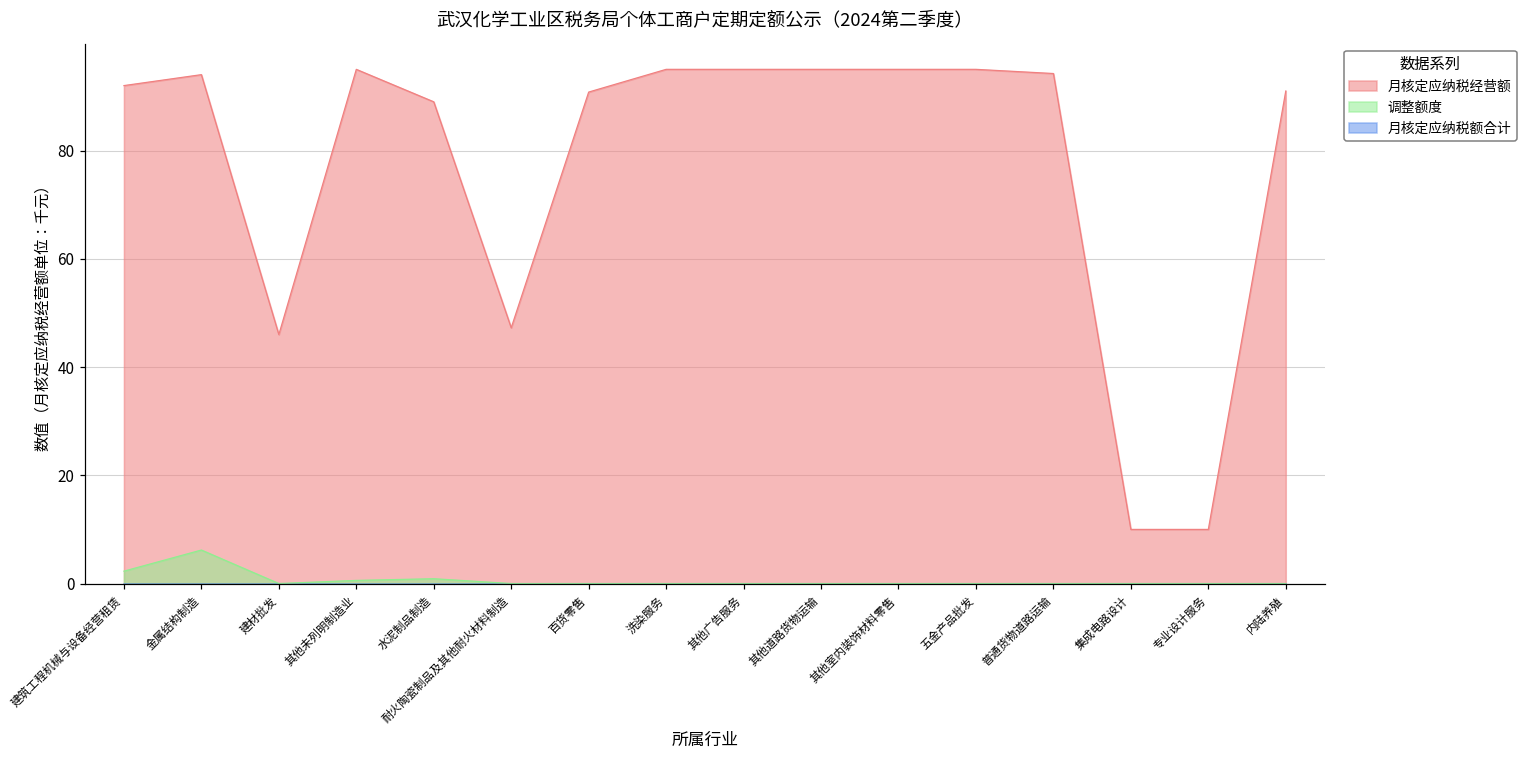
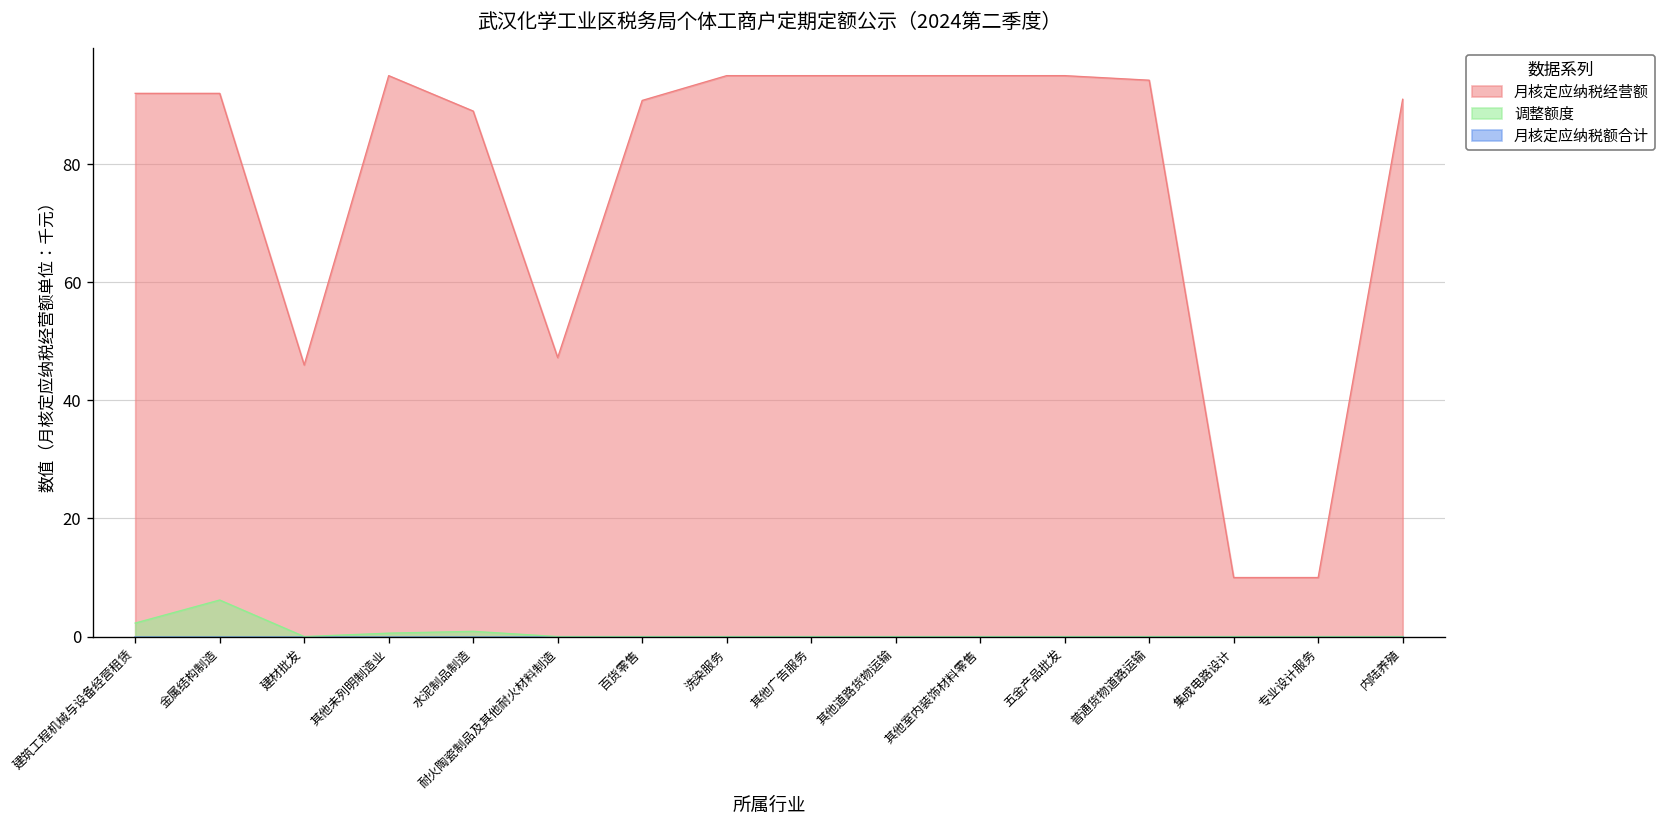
月核定应纳税经营额, 金属结构制造: 94 -> 92
